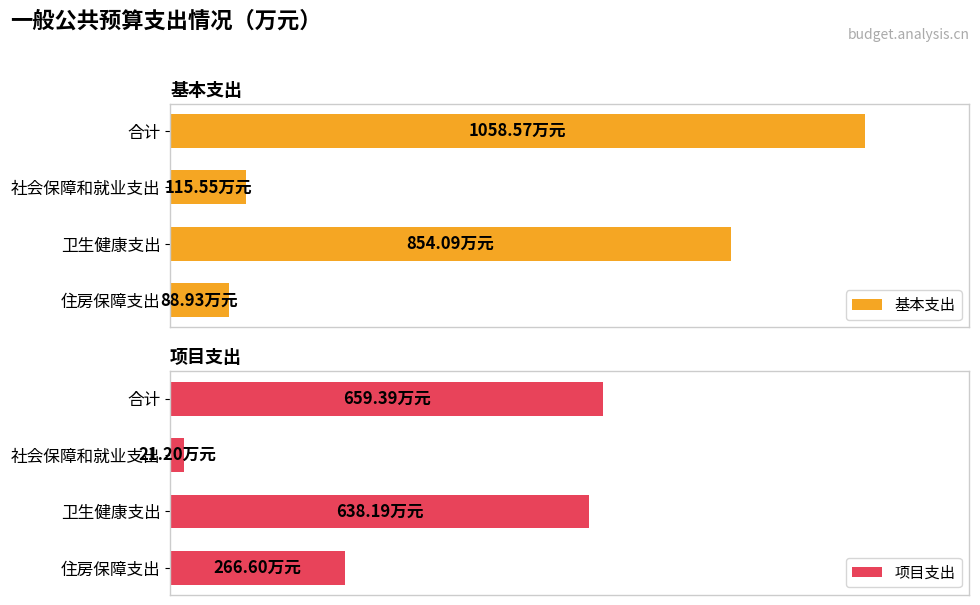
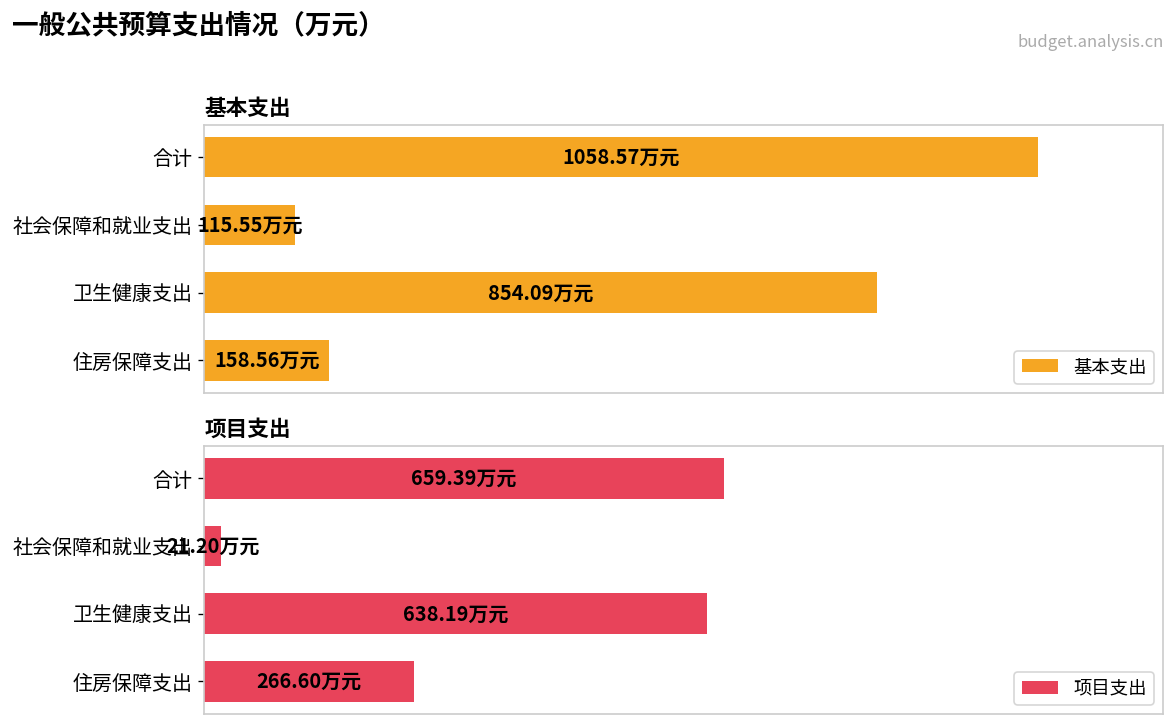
基本支出, 住房保障支出: 88.93 -> 158.56
